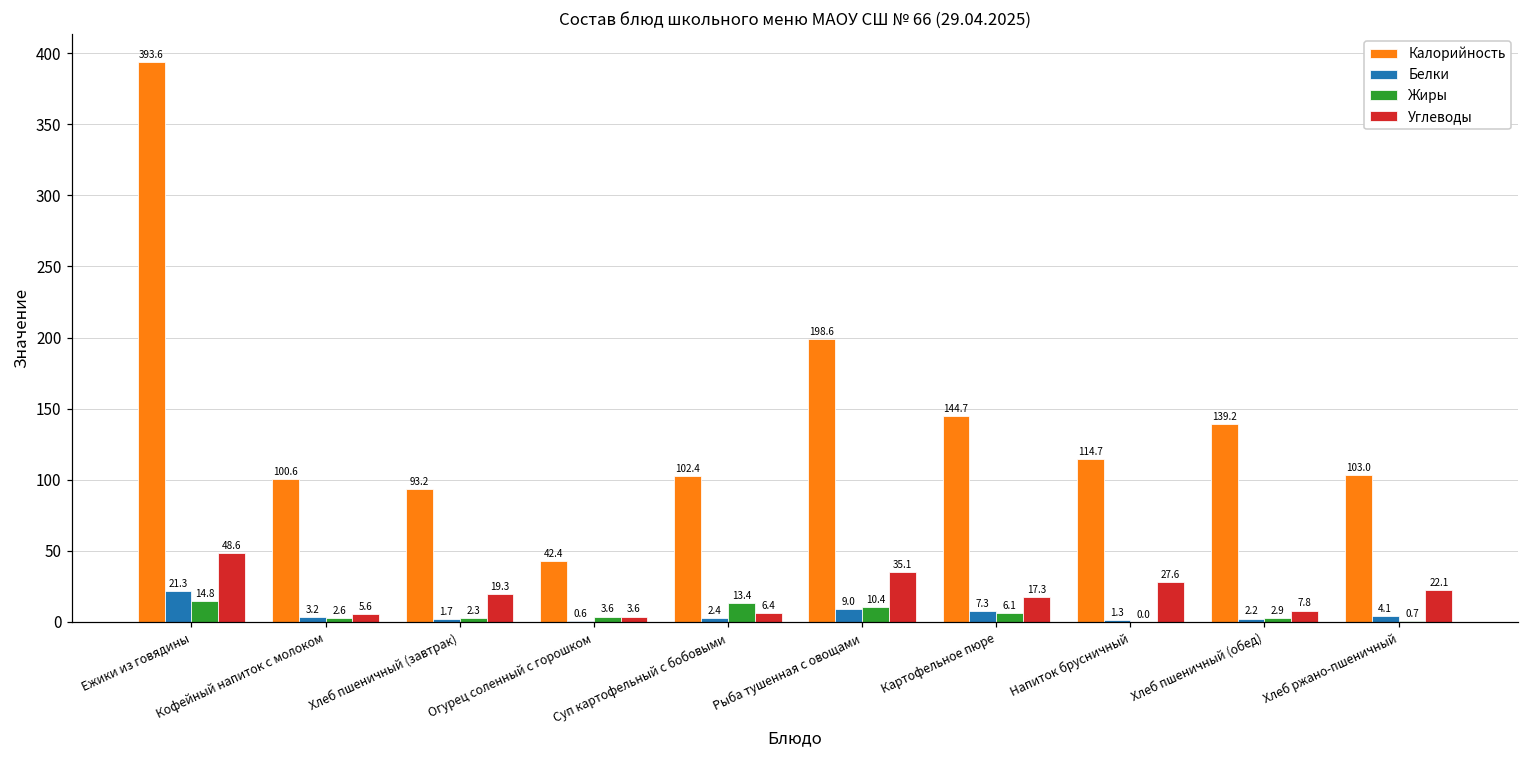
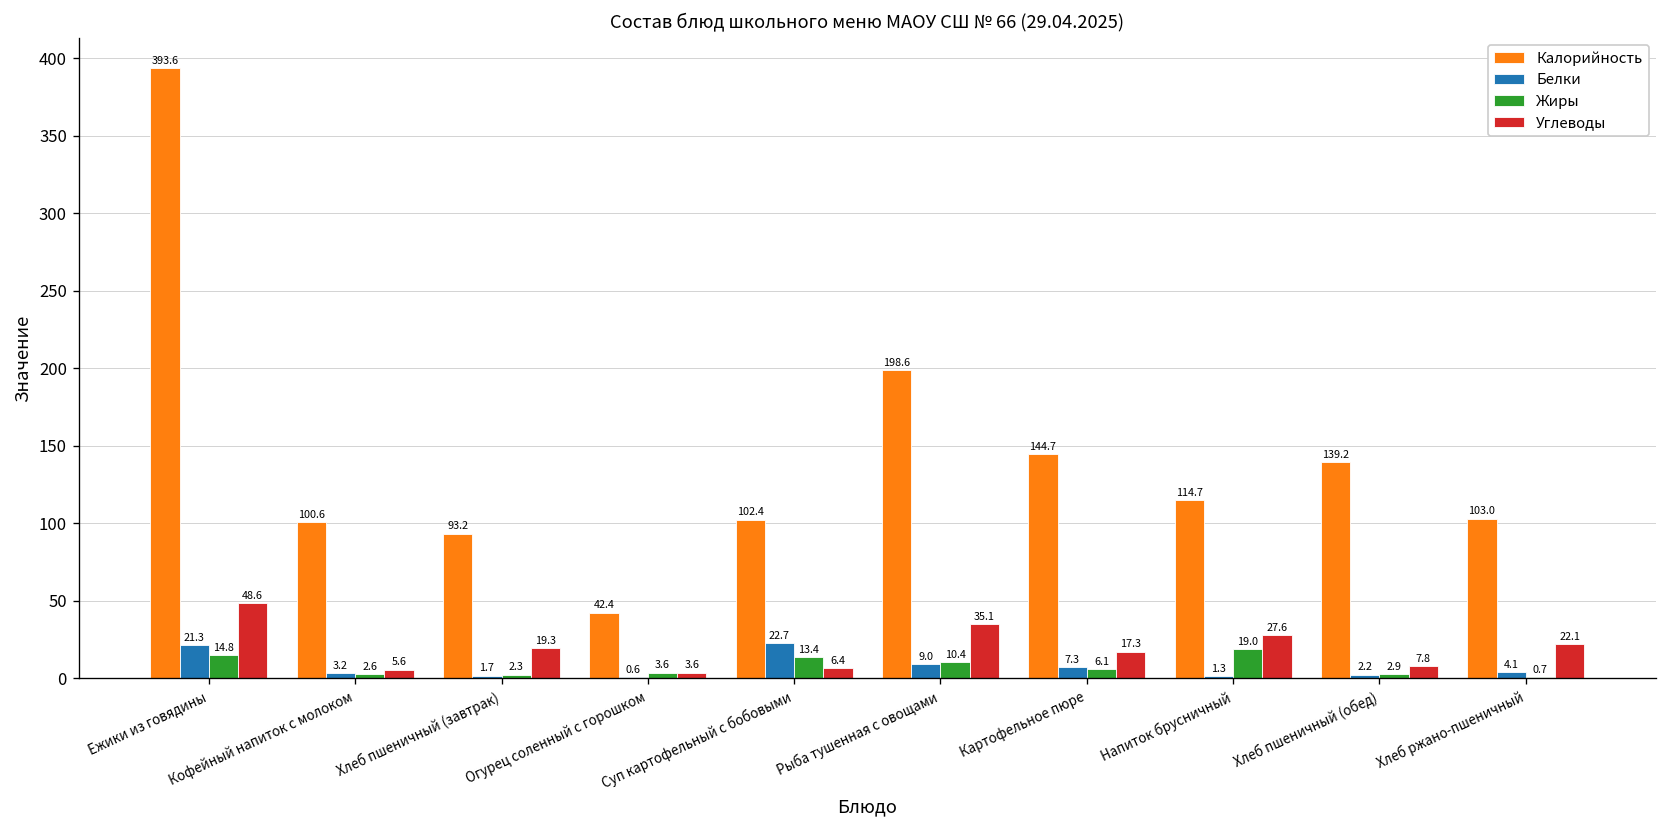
Белки, Суп картофельный с бобовыми: 2.4 -> 22.7
Жиры, Напиток брусничный: 0.0 -> 19.0
